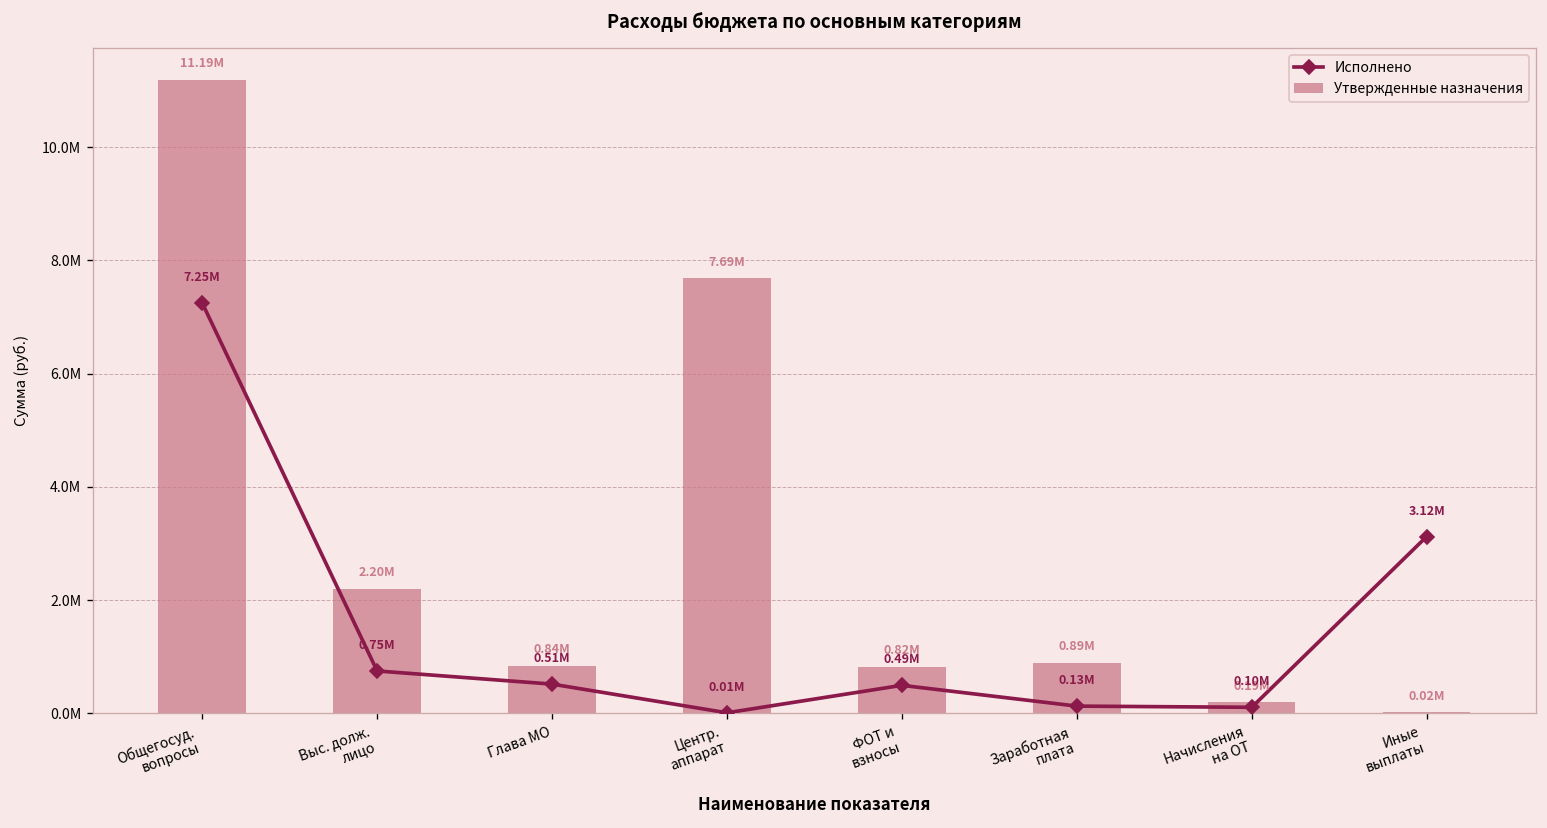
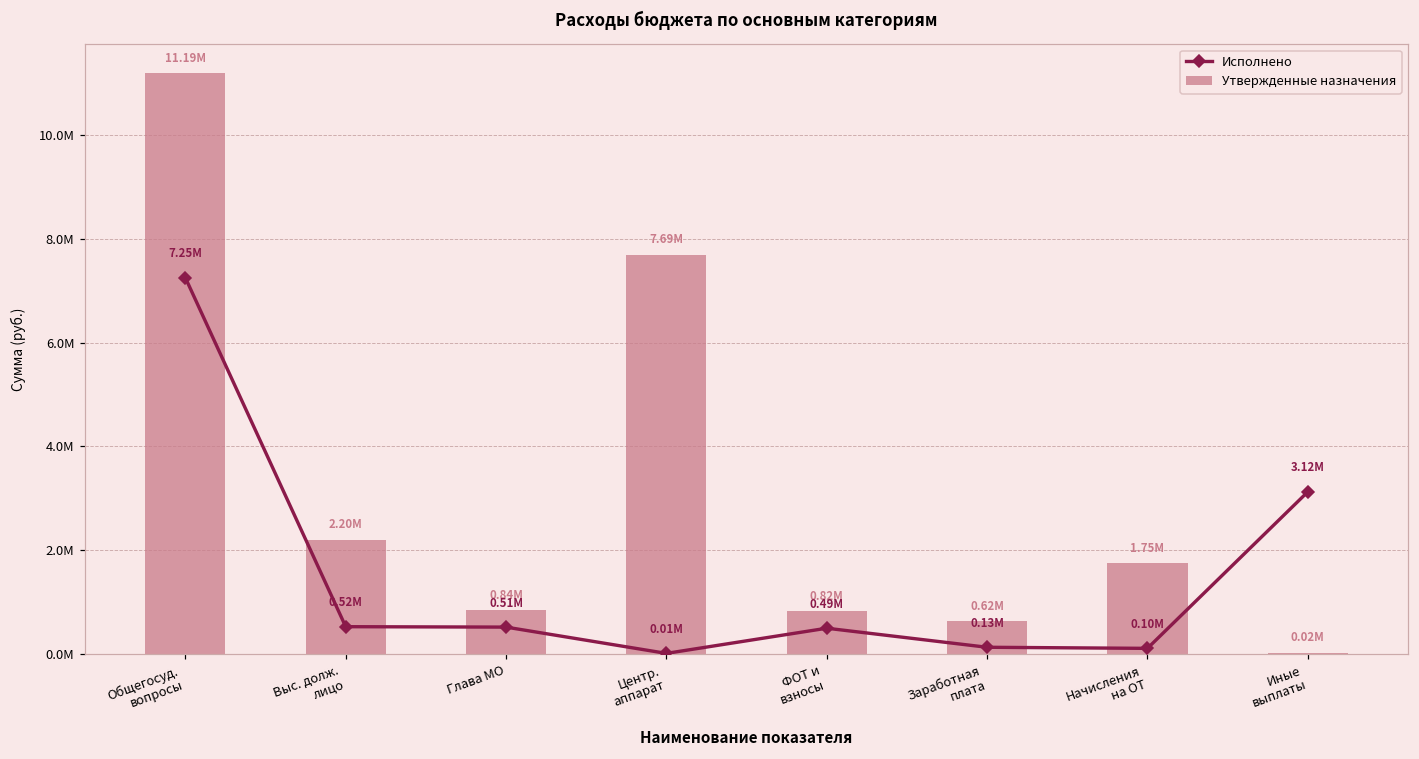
Исполнено, Выс. долж. лицо: 0.75M -> 0.52M
Утвержденные назначения, Заработная плата: 0.89M -> 0.62M
Утвержденные назначения, Начисления на ОТ: 0.19M -> 1.75M
